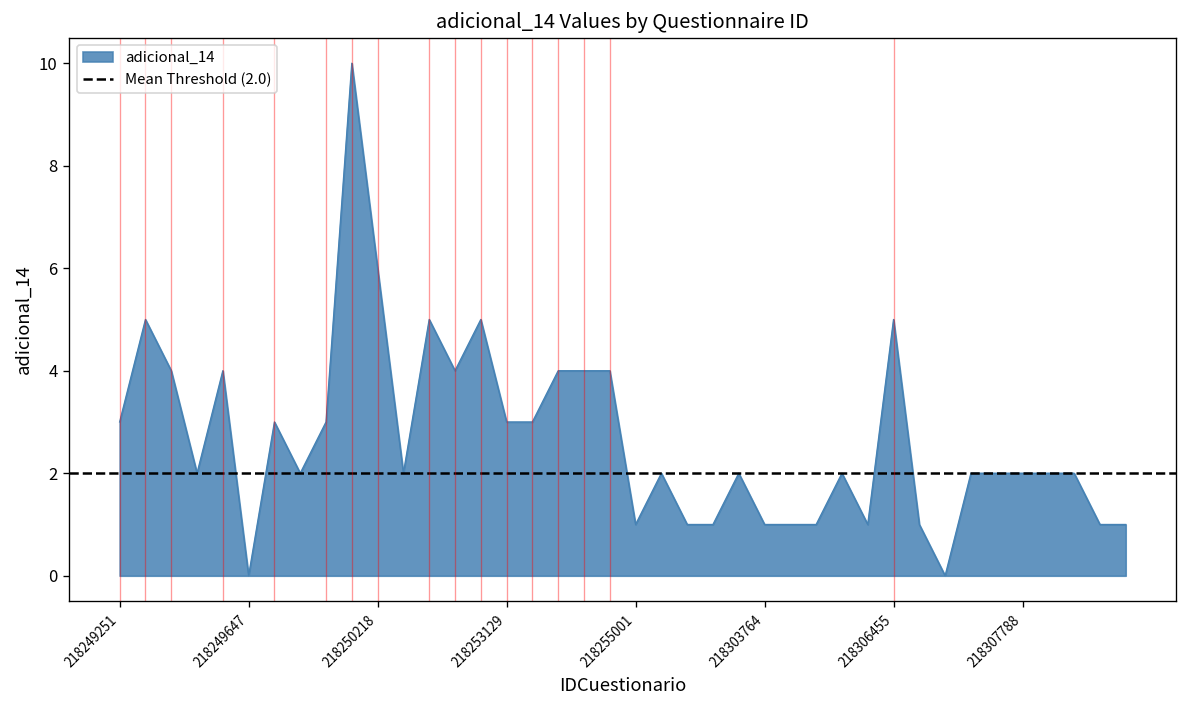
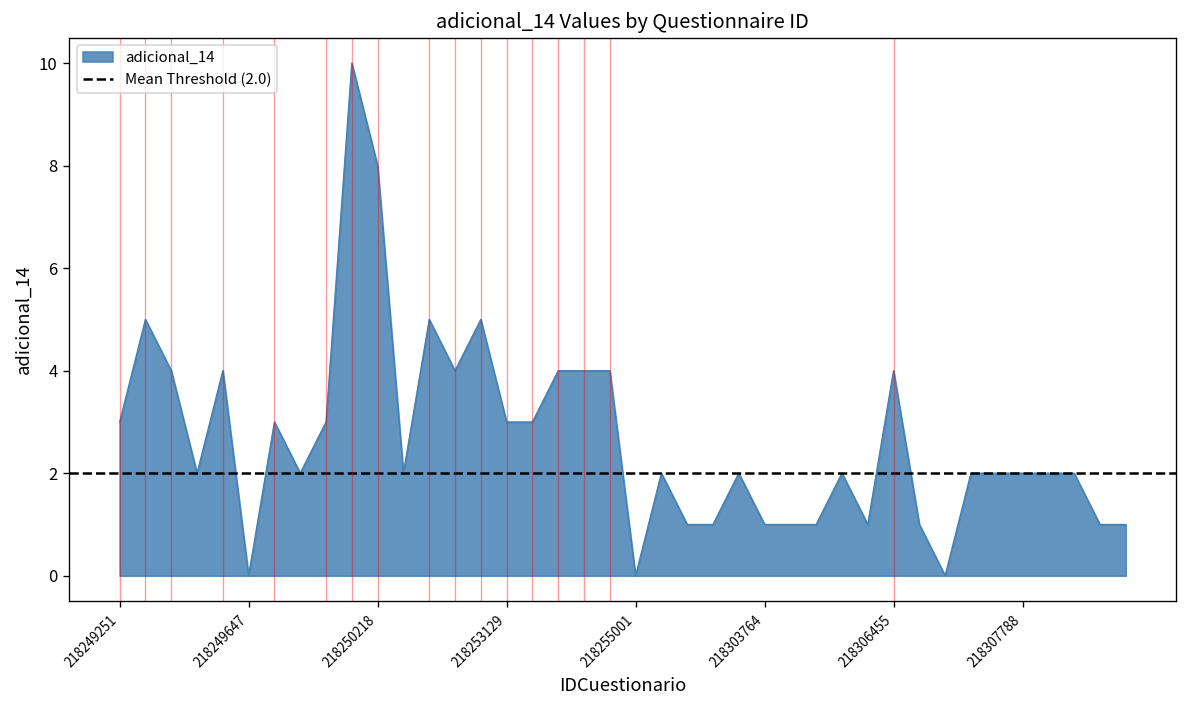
218250218: 6 -> 8
218255001: 1 -> 0
218306455: 5 -> 4
